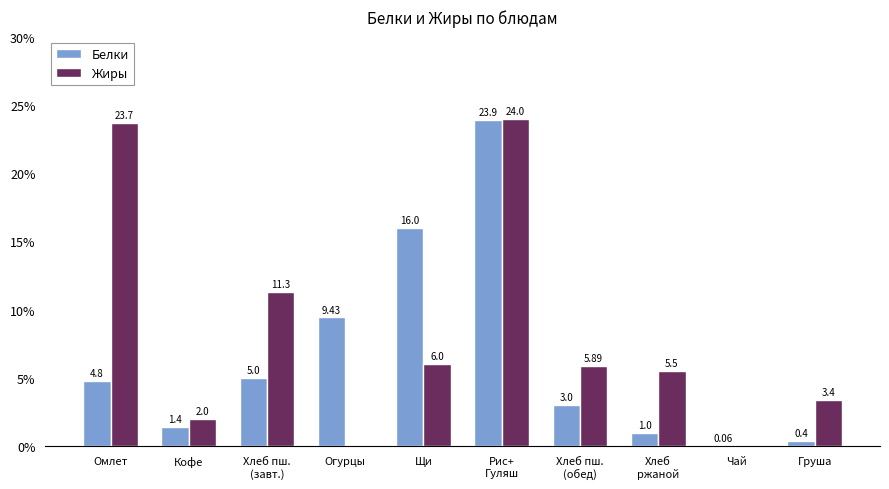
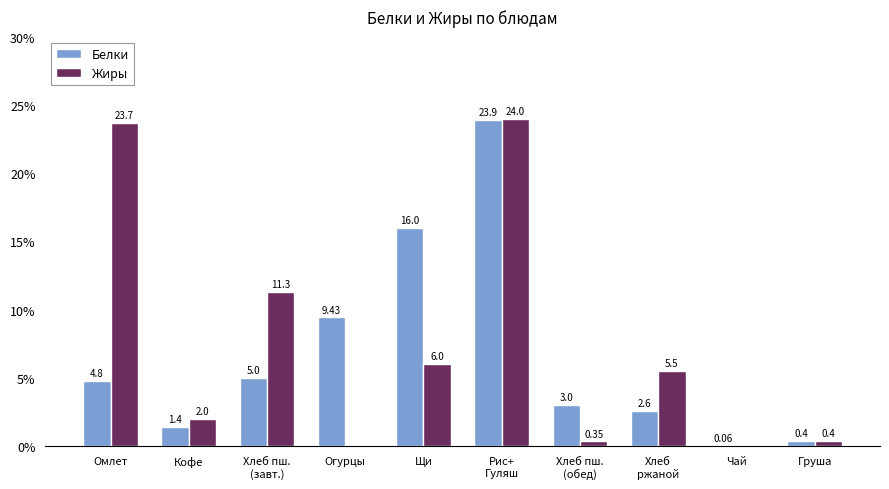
Жиры, Хлеб пш. (обед): 5.89 -> 0.35
Белки, Хлеб ржаной: 1.0 -> 2.6
Жиры, Груша: 3.4 -> 0.4
